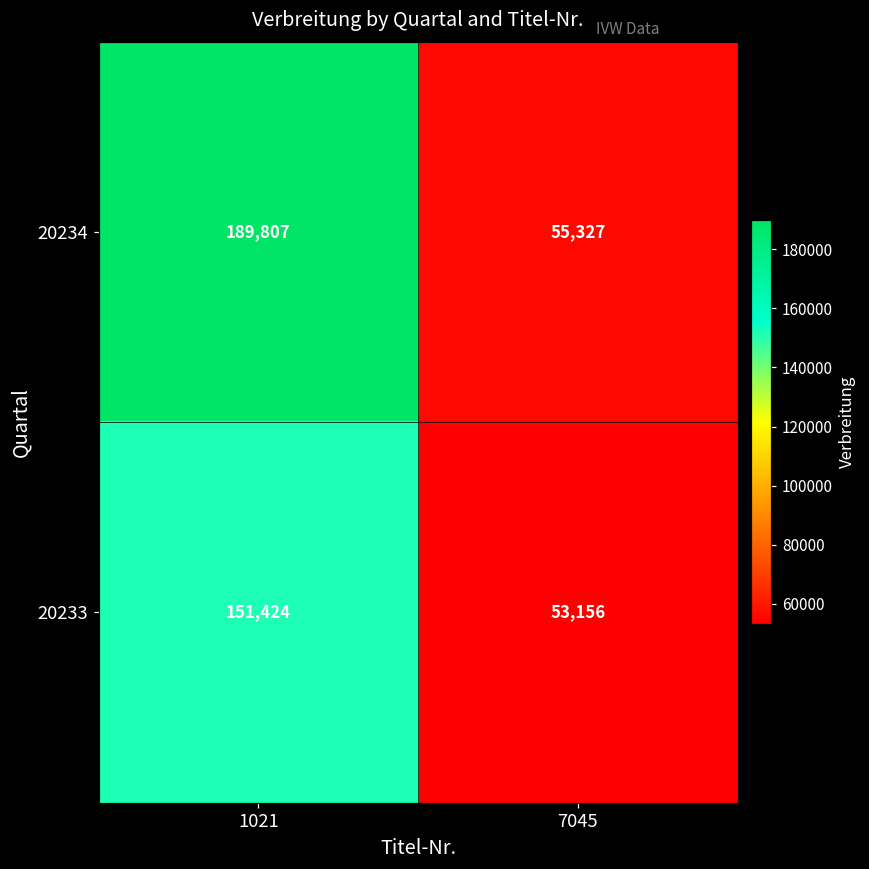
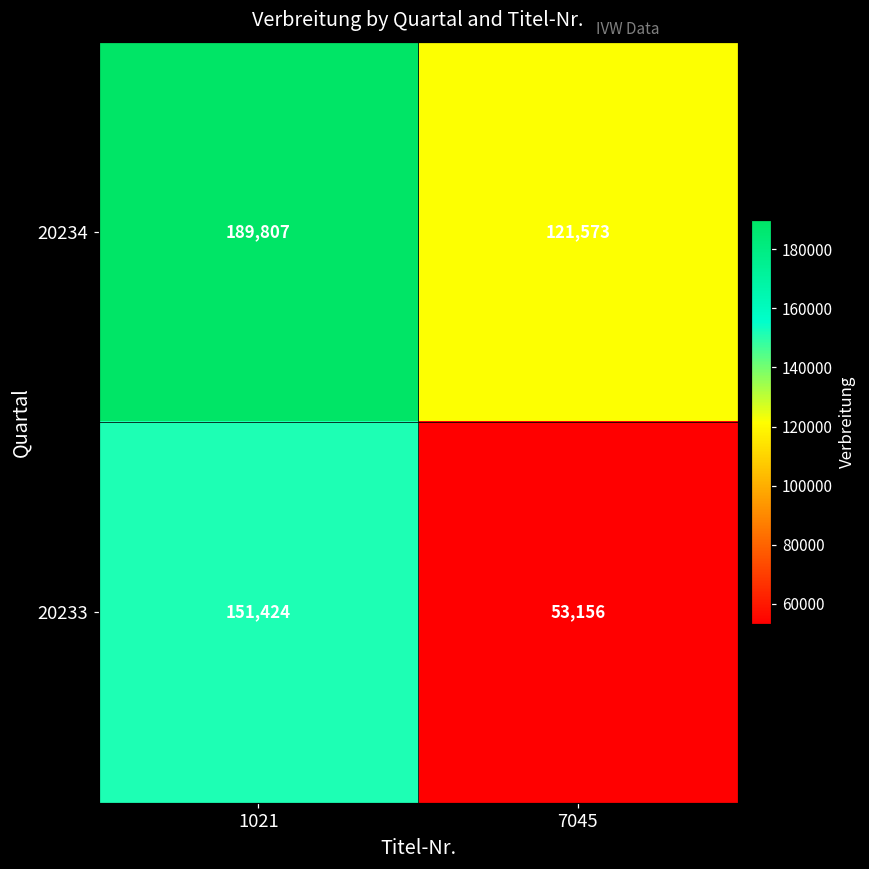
20234, 7045: 55,327 -> 121,573
